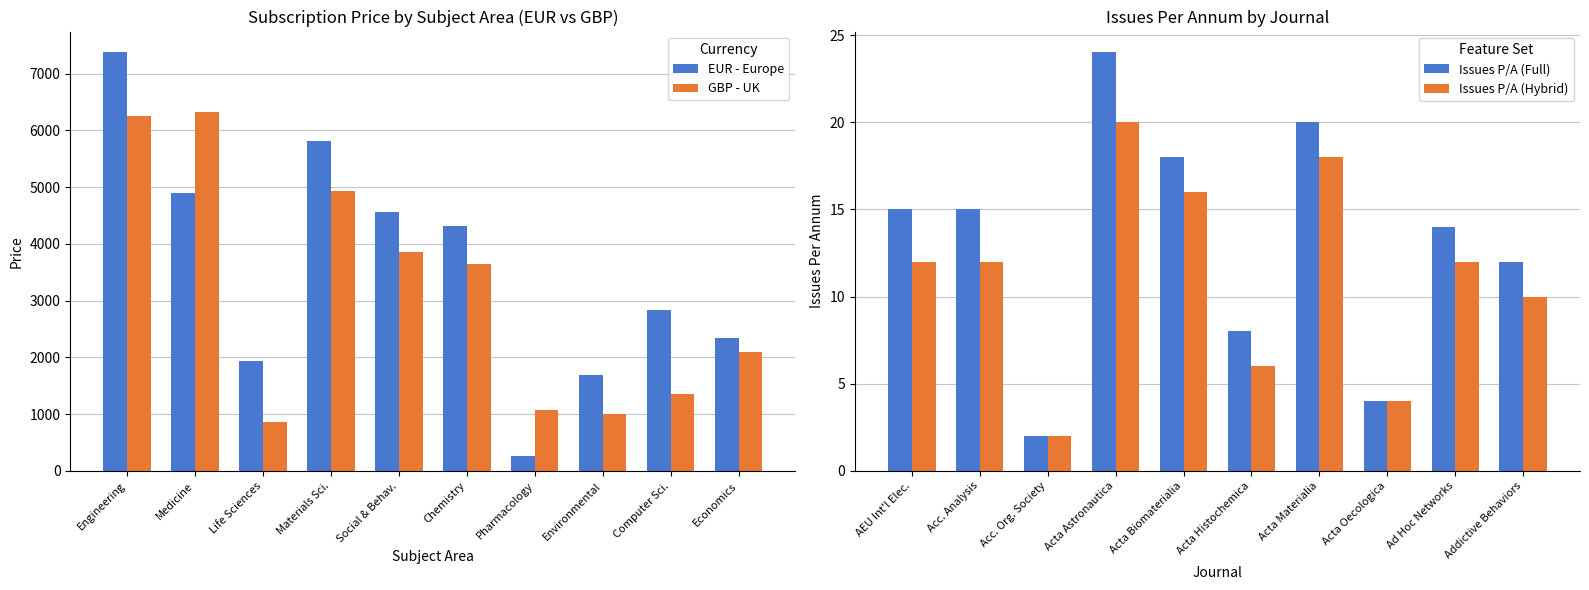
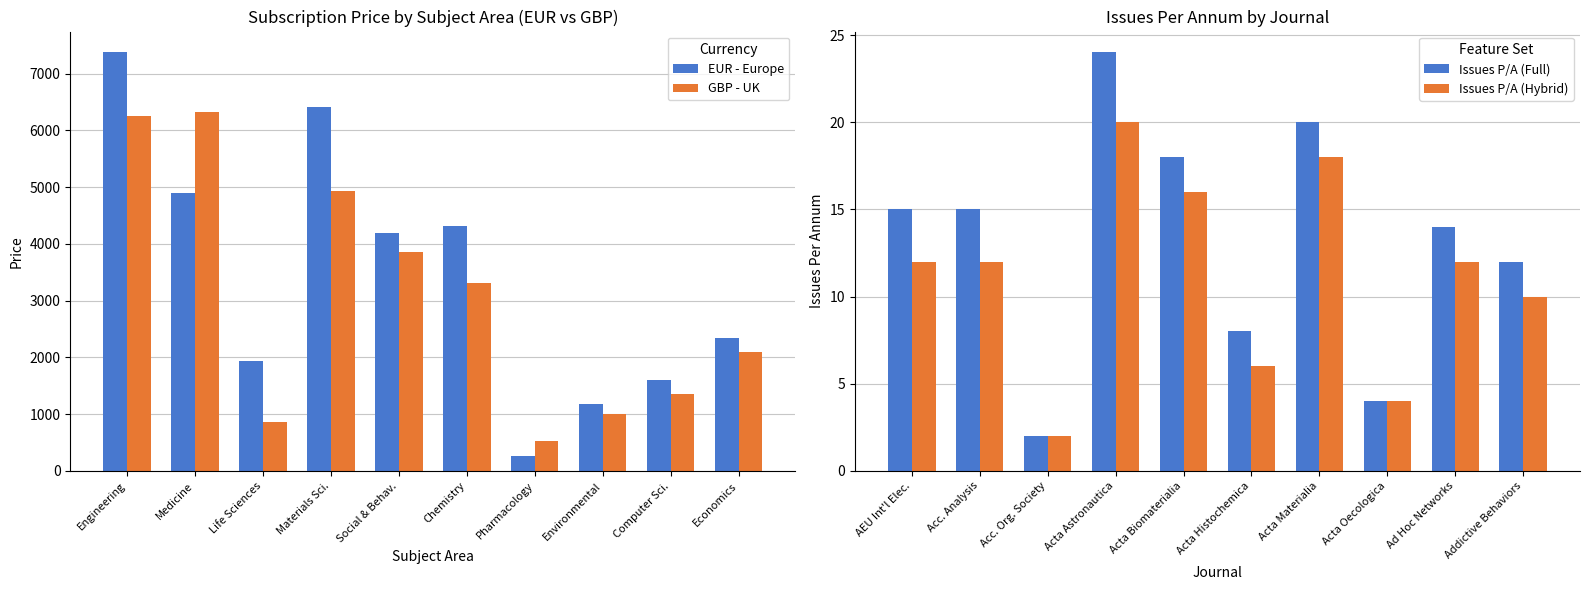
Subscription Price by Subject Area (EUR vs GBP), EUR - Europe, Materials Sci.: 5800 -> 6400
Subscription Price by Subject Area (EUR vs GBP), EUR - Europe, Social & Behav.: 4600 -> 4200
Subscription Price by Subject Area (EUR vs GBP), GBP - UK, Chemistry: 3700 -> 3300
Subscription Price by Subject Area (EUR vs GBP), GBP - UK, Pharmacology: 1100 -> 500
Subscription Price by Subject Area (EUR vs GBP), EUR - Europe, Environmental: 1700 -> 1200
Subscription Price by Subject Area (EUR vs GBP), EUR - Europe, Computer Sci.: 2800 -> 1600
